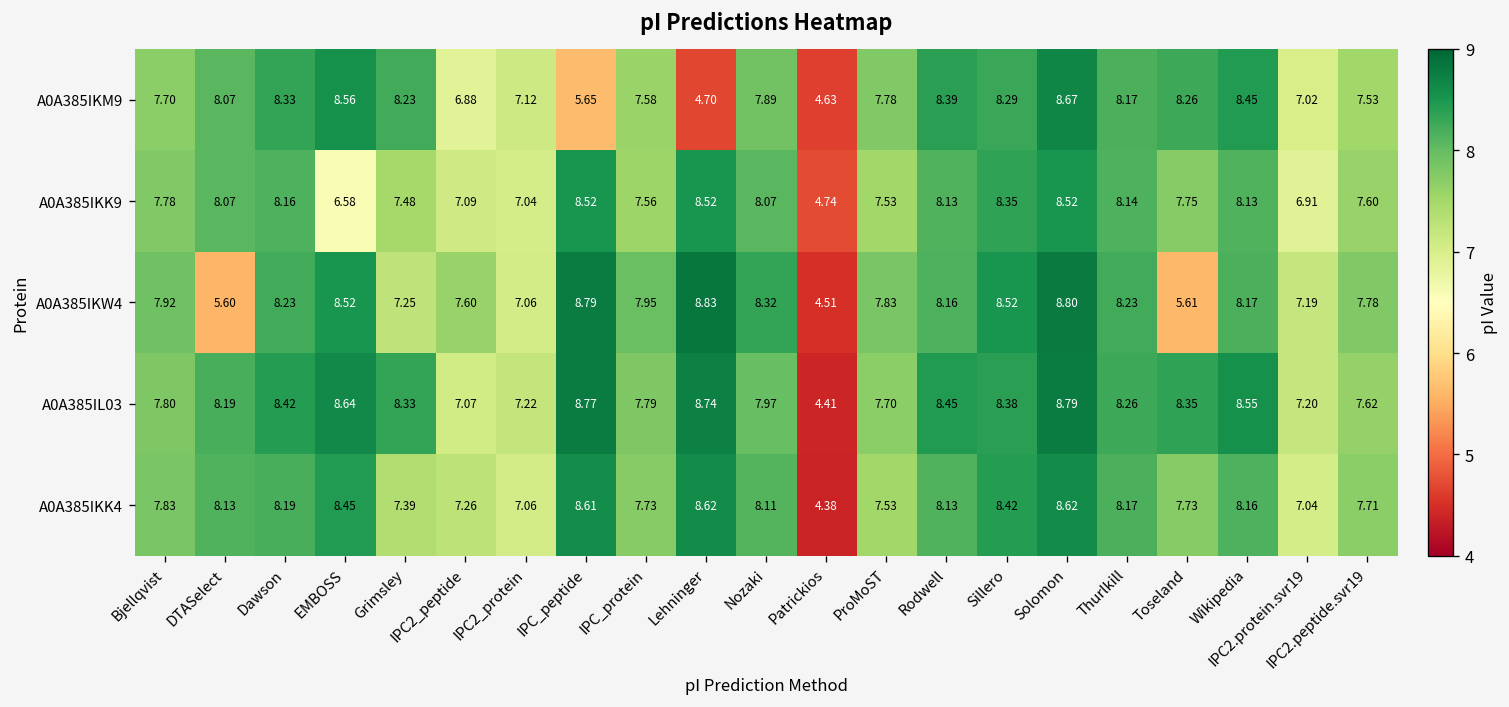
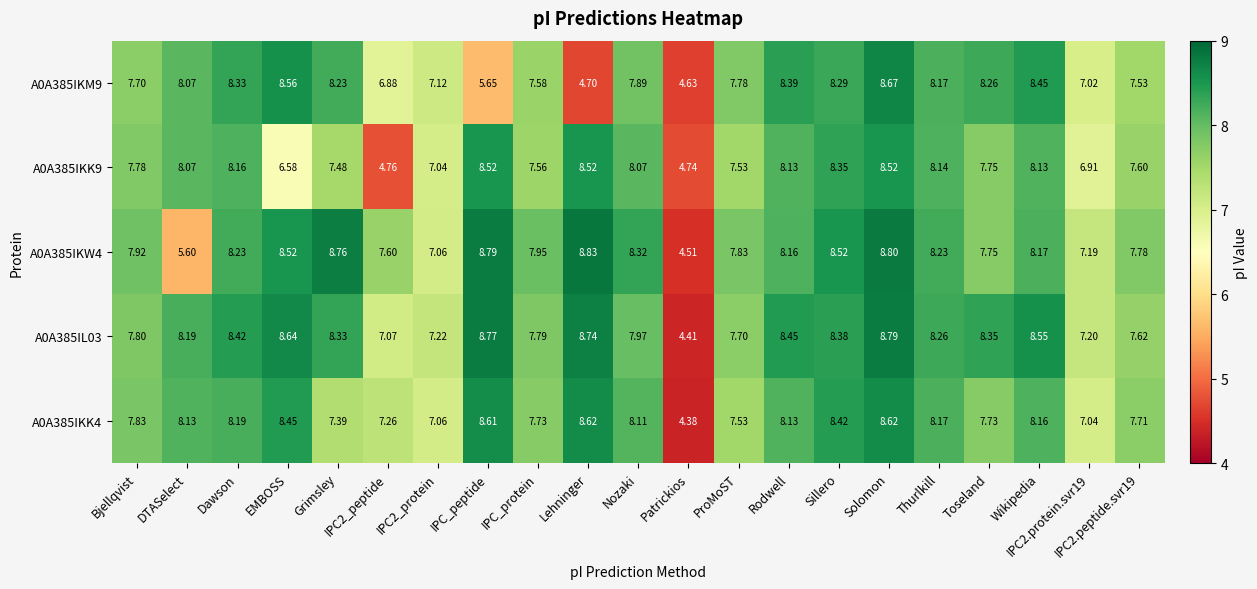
A0A385IKK9, IPC2_peptide: 7.09 -> 4.76
A0A385IKW4, Grimsley: 7.25 -> 8.76
A0A385IKW4, Toseland: 5.61 -> 7.75
